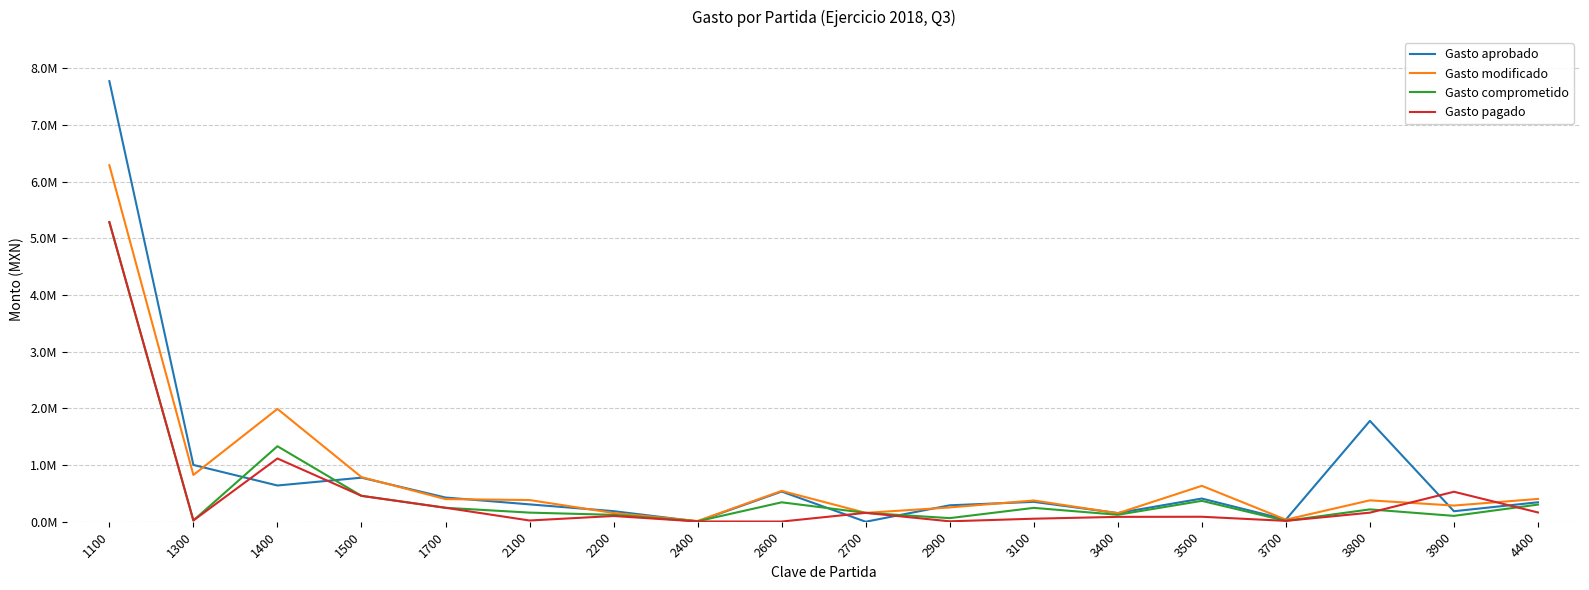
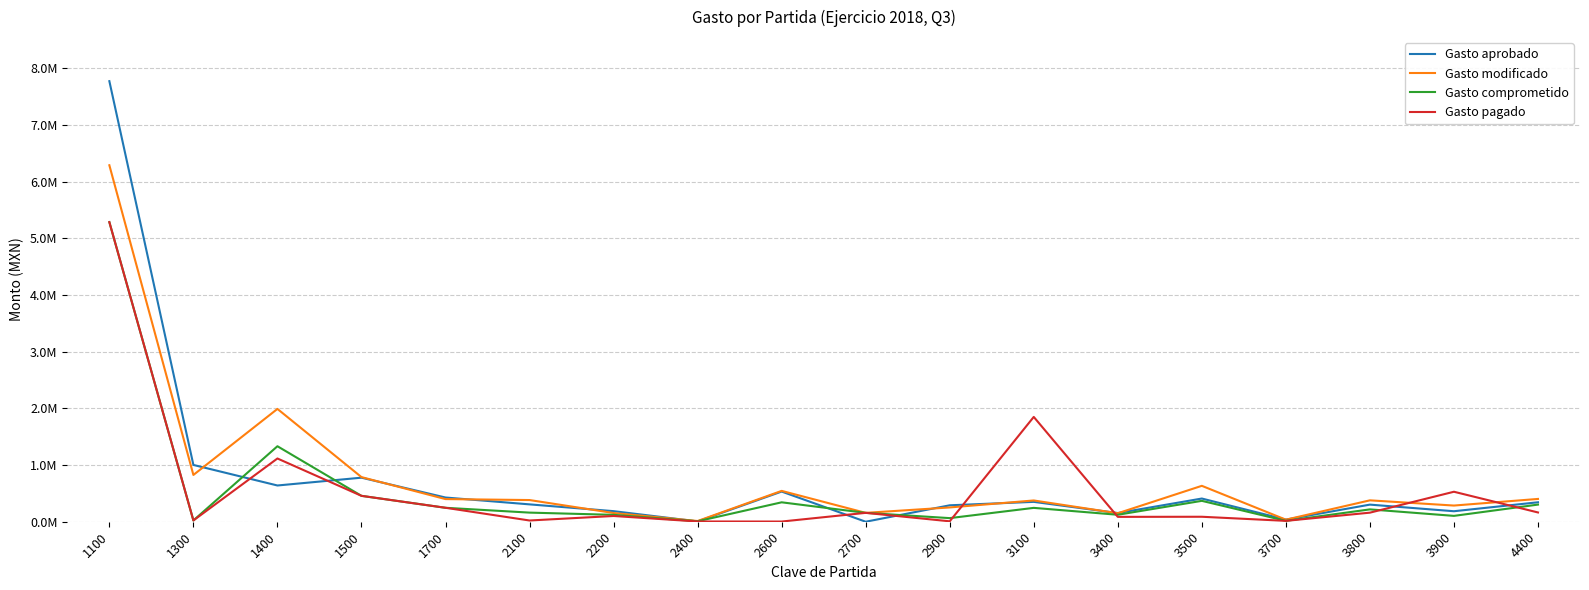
Gasto pagado, 3100: 100000 -> 1800000
Gasto aprobado, 3800: 1800000 -> 300000
